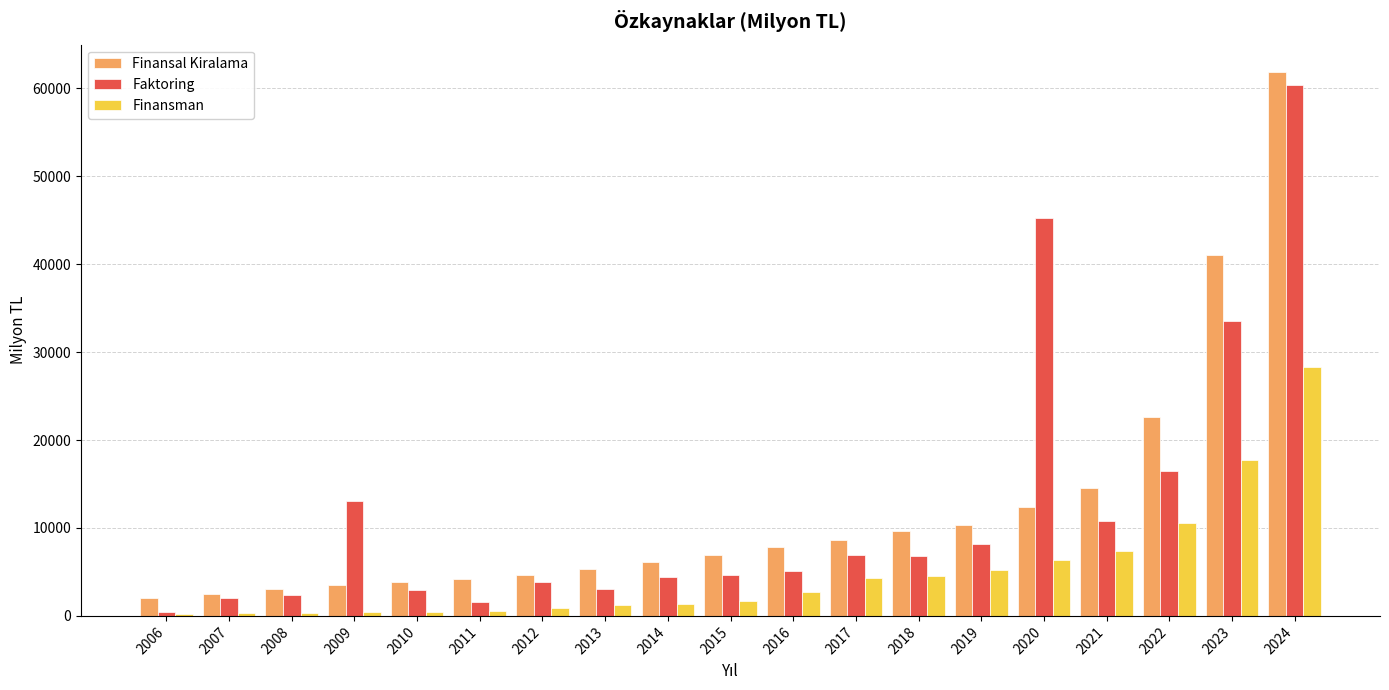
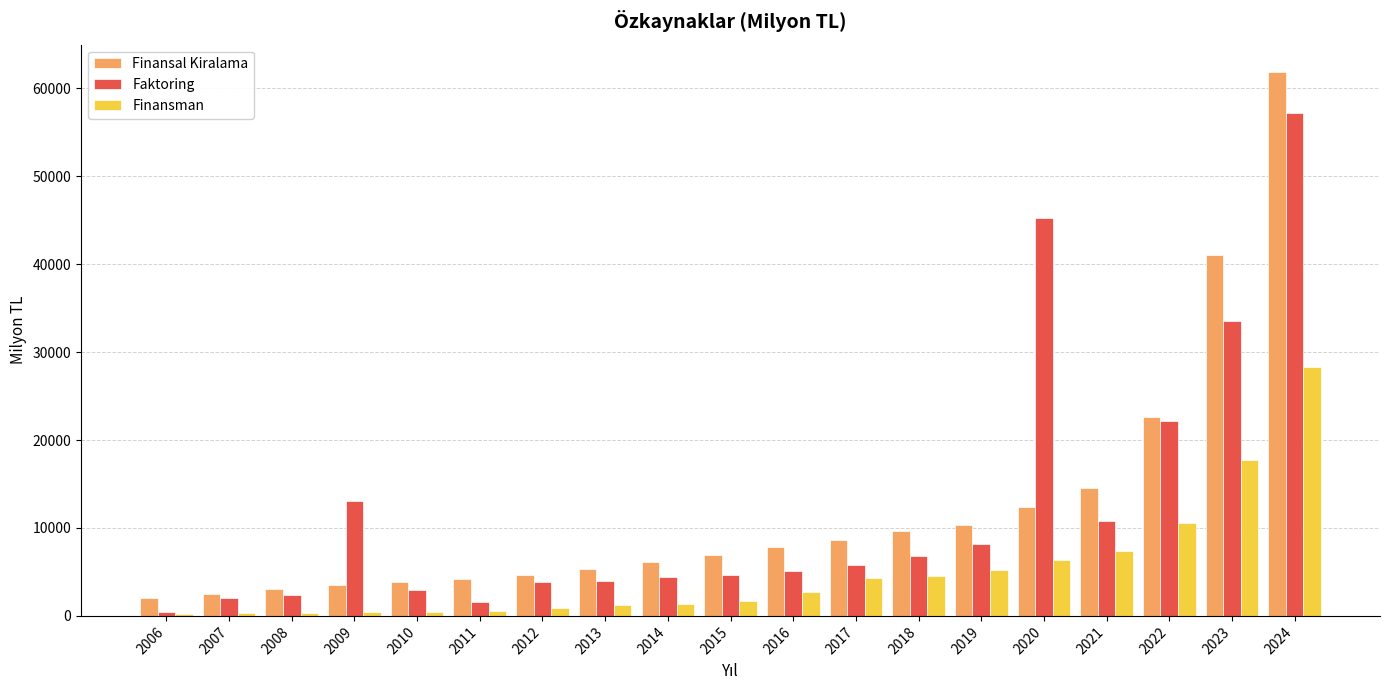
Faktoring, 2013: 3000 -> 4000
Faktoring, 2017: 7000 -> 6000
Faktoring, 2022: 17000 -> 22000
Faktoring, 2024: 60000 -> 57000
